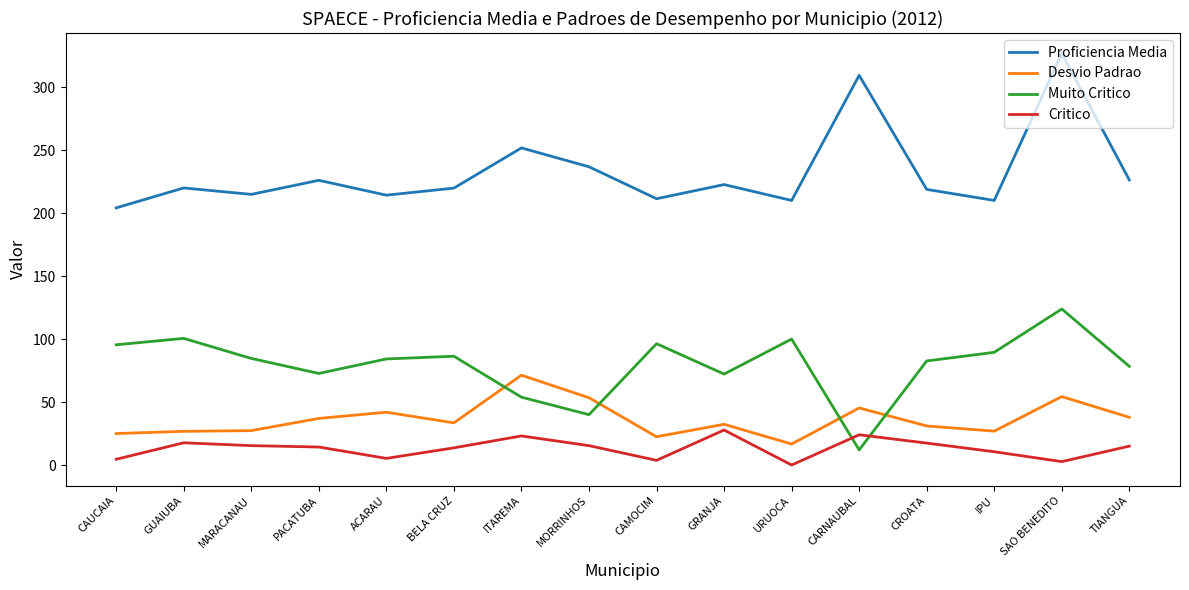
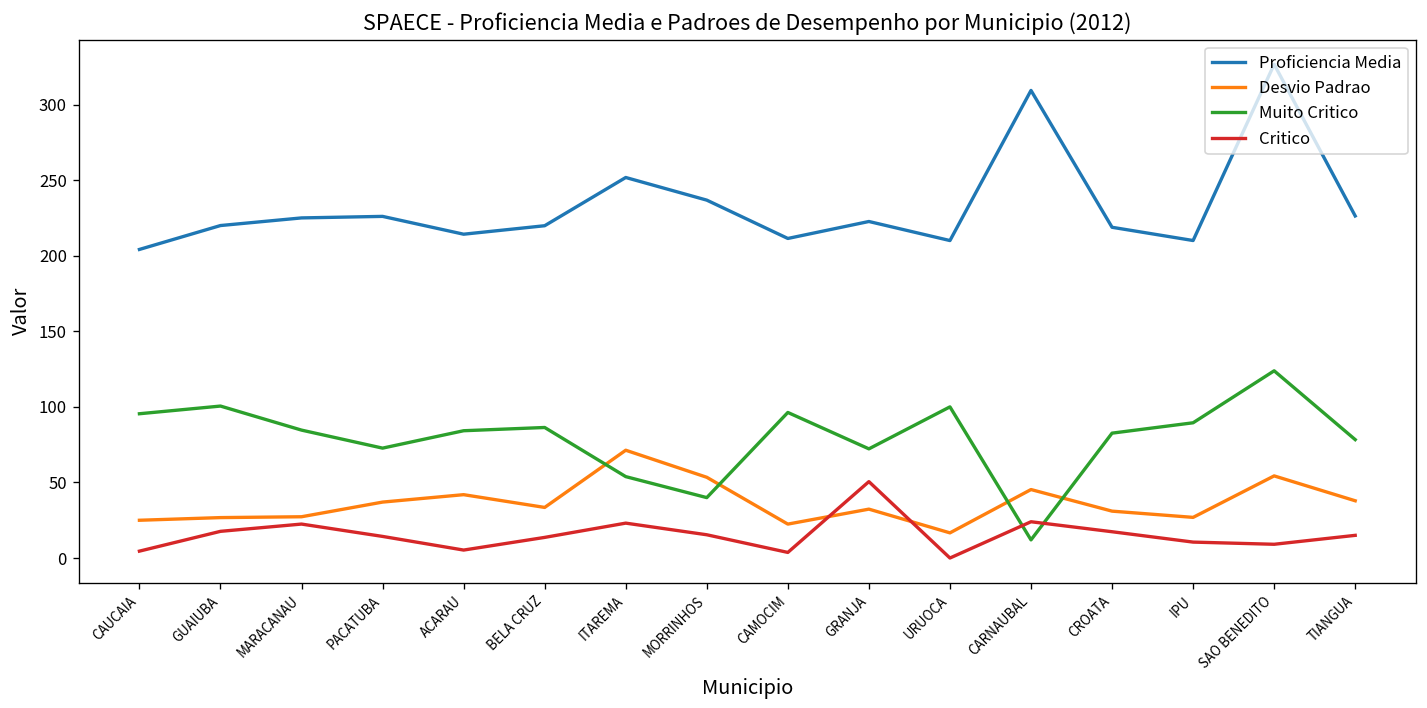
Proficiencia Media, MARACANAU: 215 -> 225
Critico, MARACANAU: 15 -> 22
Critico, GRANJA: 28 -> 51
Critico, SAO BENEDITO: 3 -> 9
